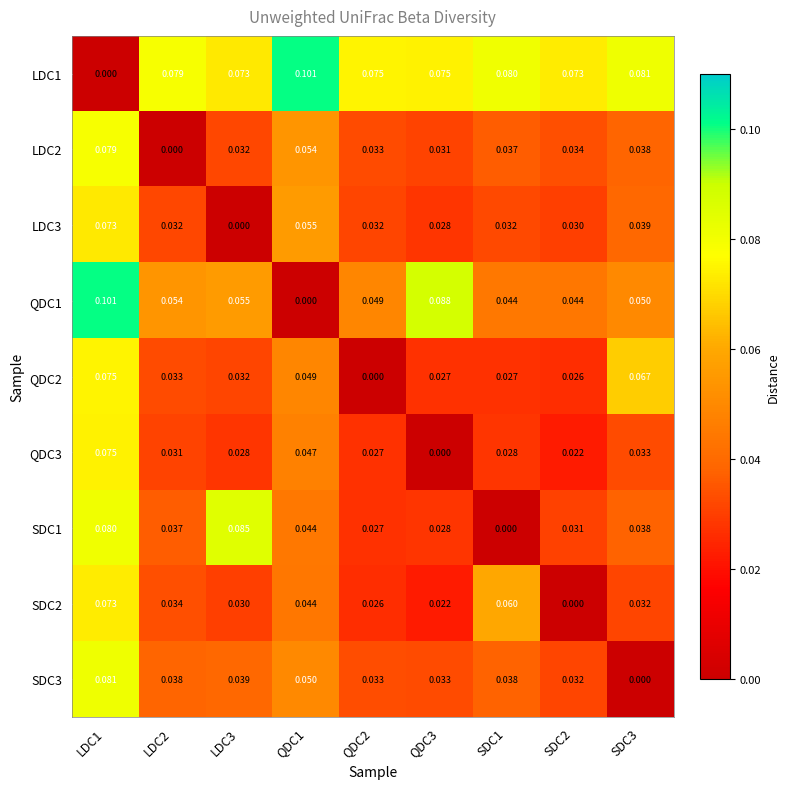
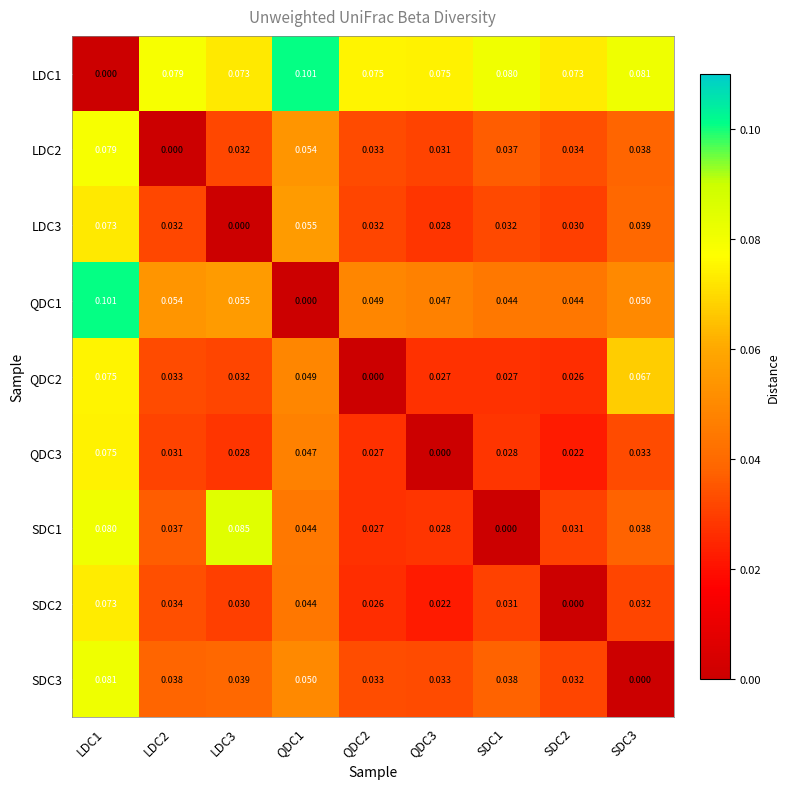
QDC1, QDC3: 0.088 -> 0.047
SDC2, SDC1: 0.060 -> 0.031
